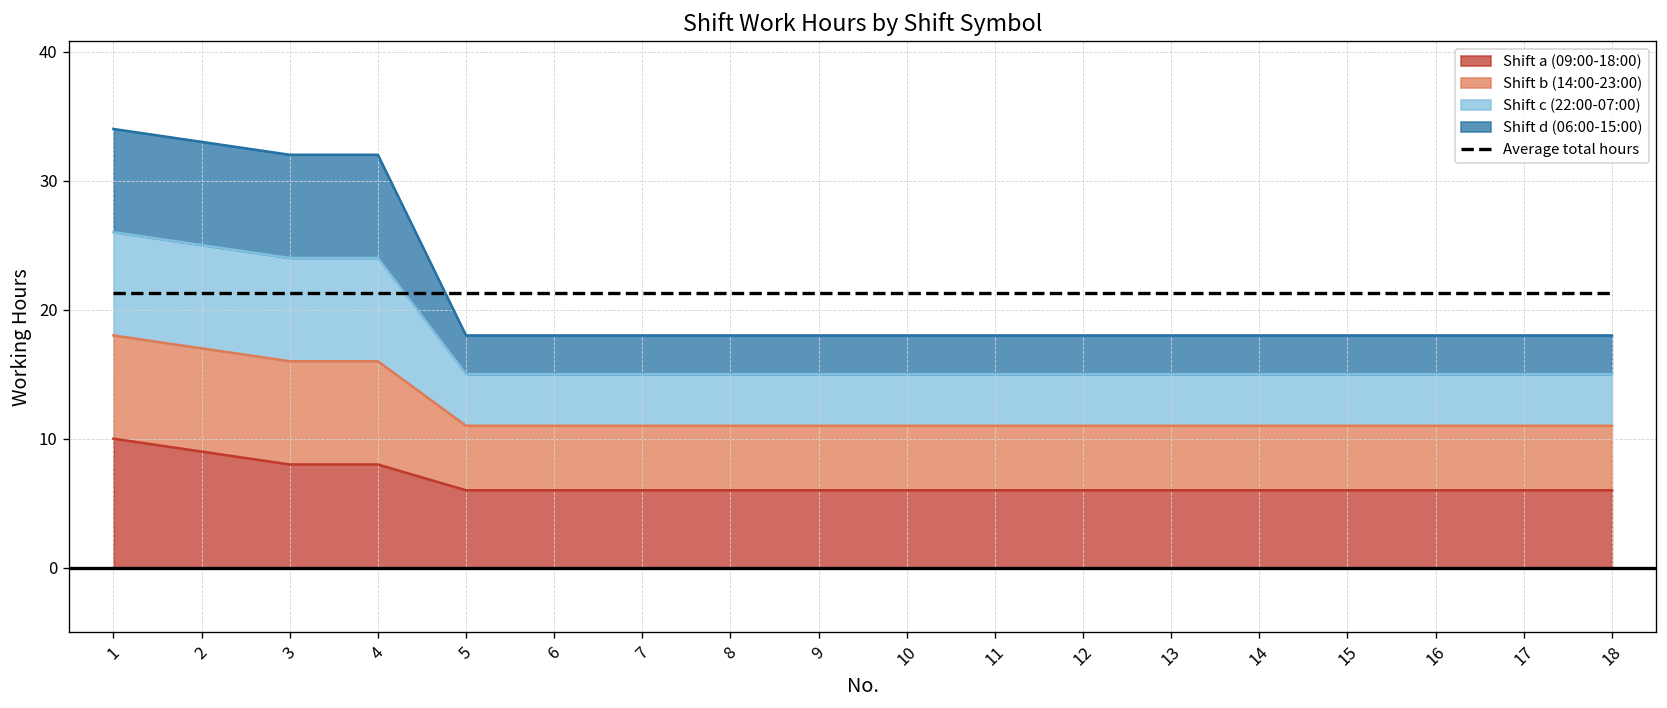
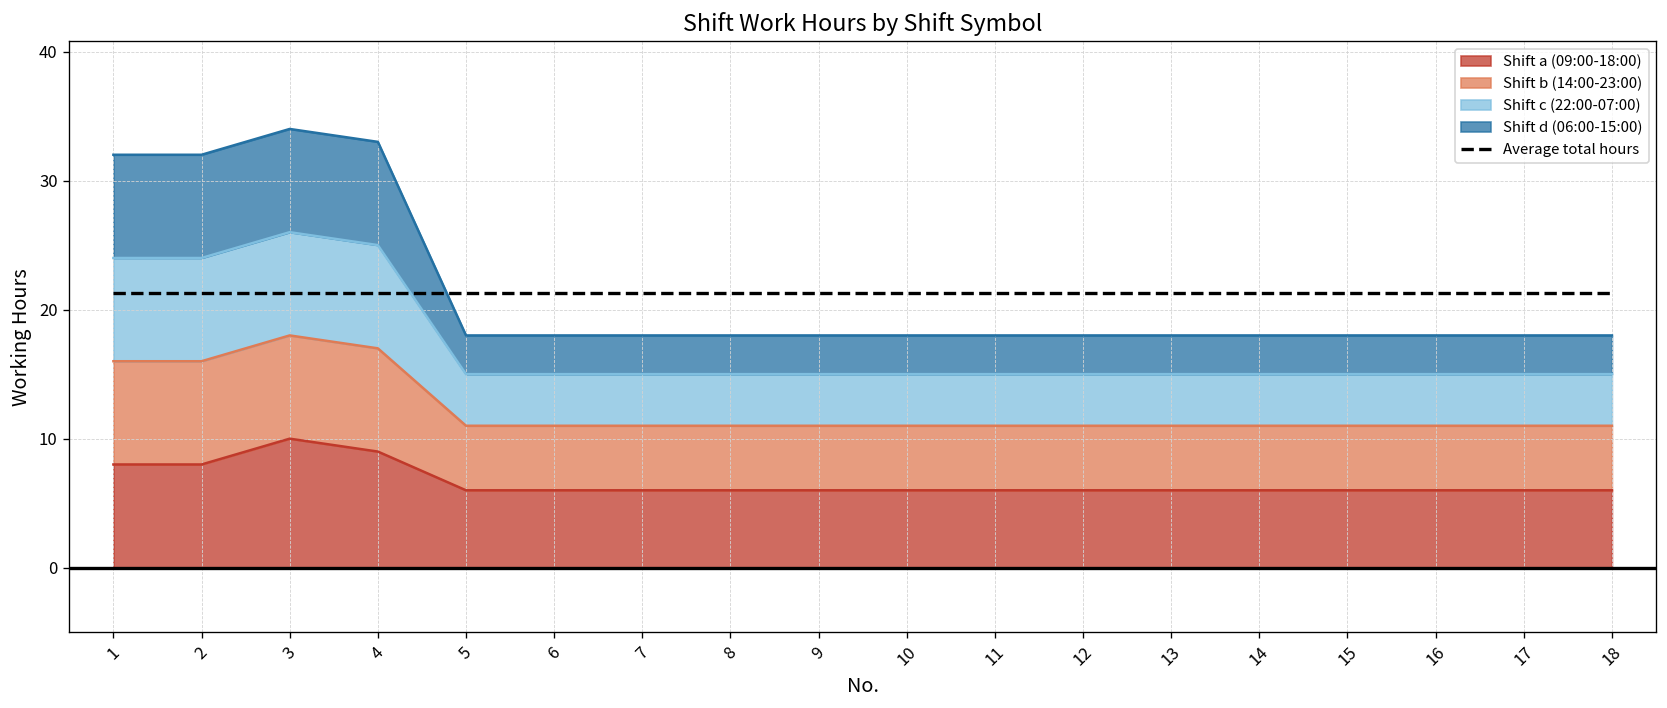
Shift a (09:00-18:00), 1: 10 -> 8
Shift a (09:00-18:00), 2: 9 -> 8
Shift a (09:00-18:00), 3: 8 -> 10
Shift a (09:00-18:00), 4: 8 -> 9
